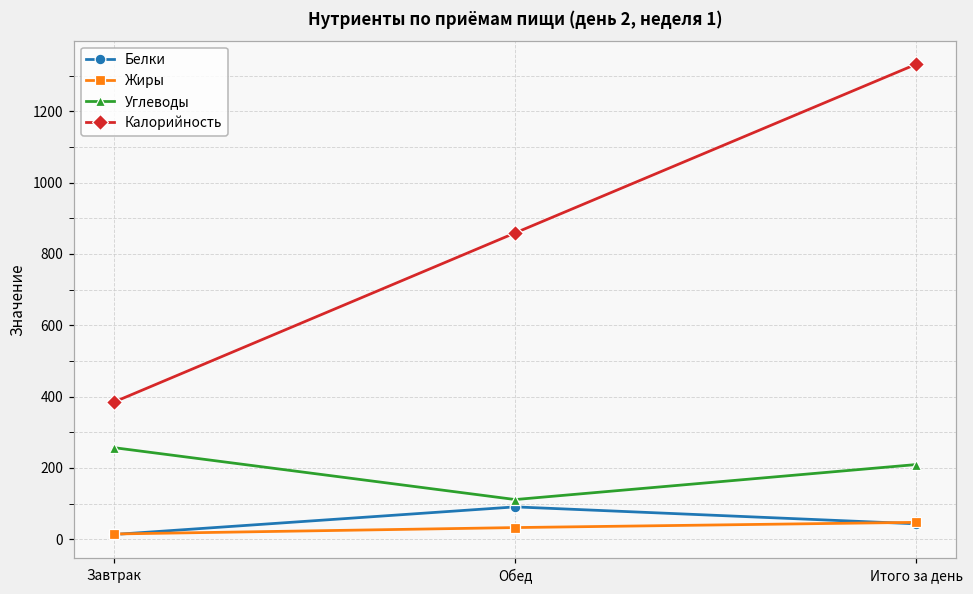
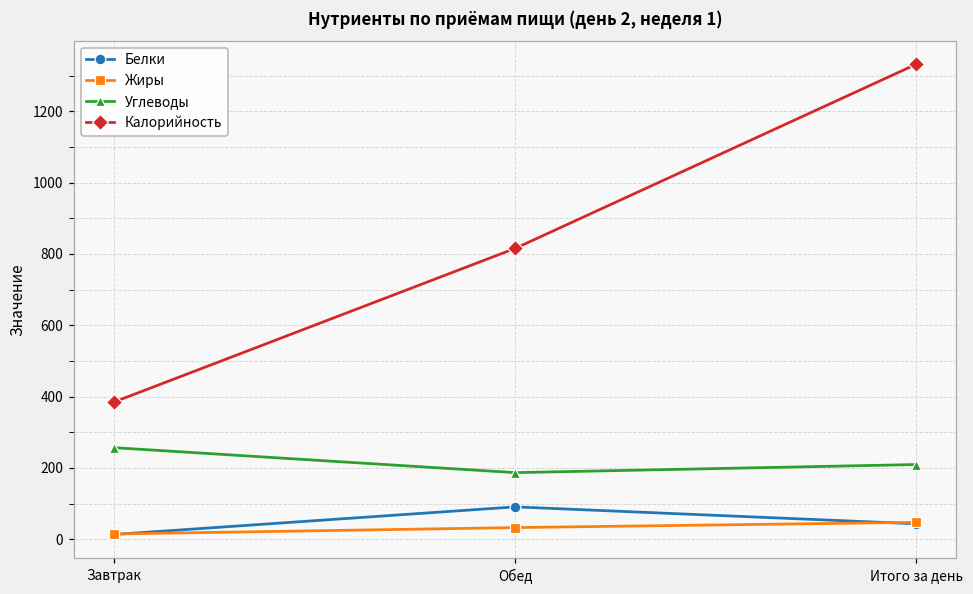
Углеводы, Обед: 110 -> 190
Калорийность, Обед: 860 -> 820
